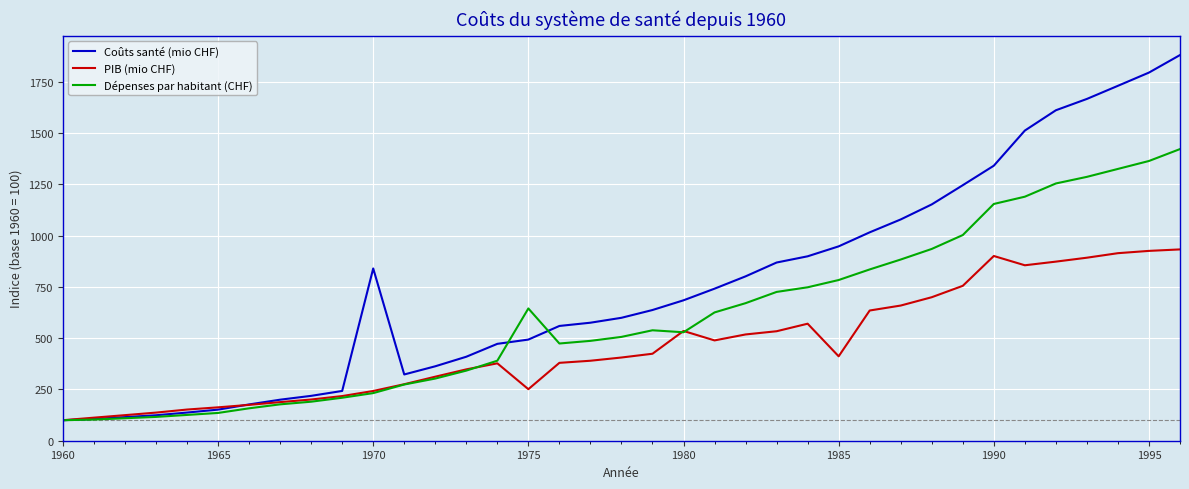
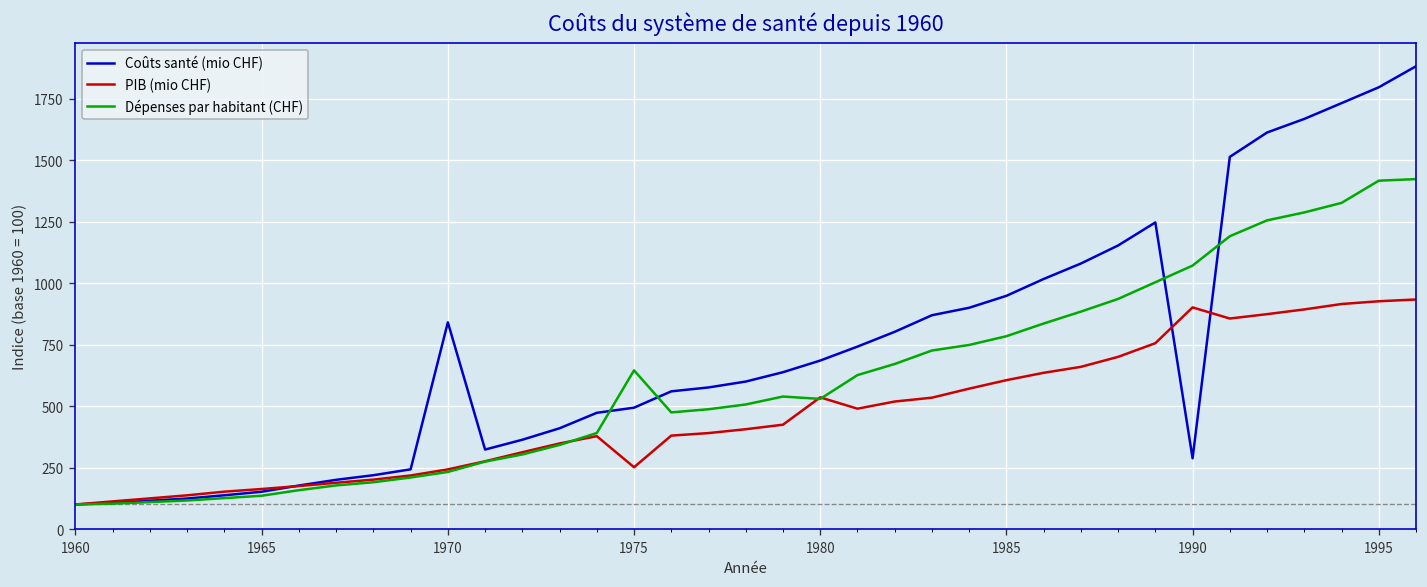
PIB (mio CHF), 1985: 410 -> 610
Coûts santé (mio CHF), 1990: 1340 -> 290
Dépenses par habitant (CHF), 1990: 1150 -> 1070
Dépenses par habitant (CHF), 1995: 1360 -> 1420
